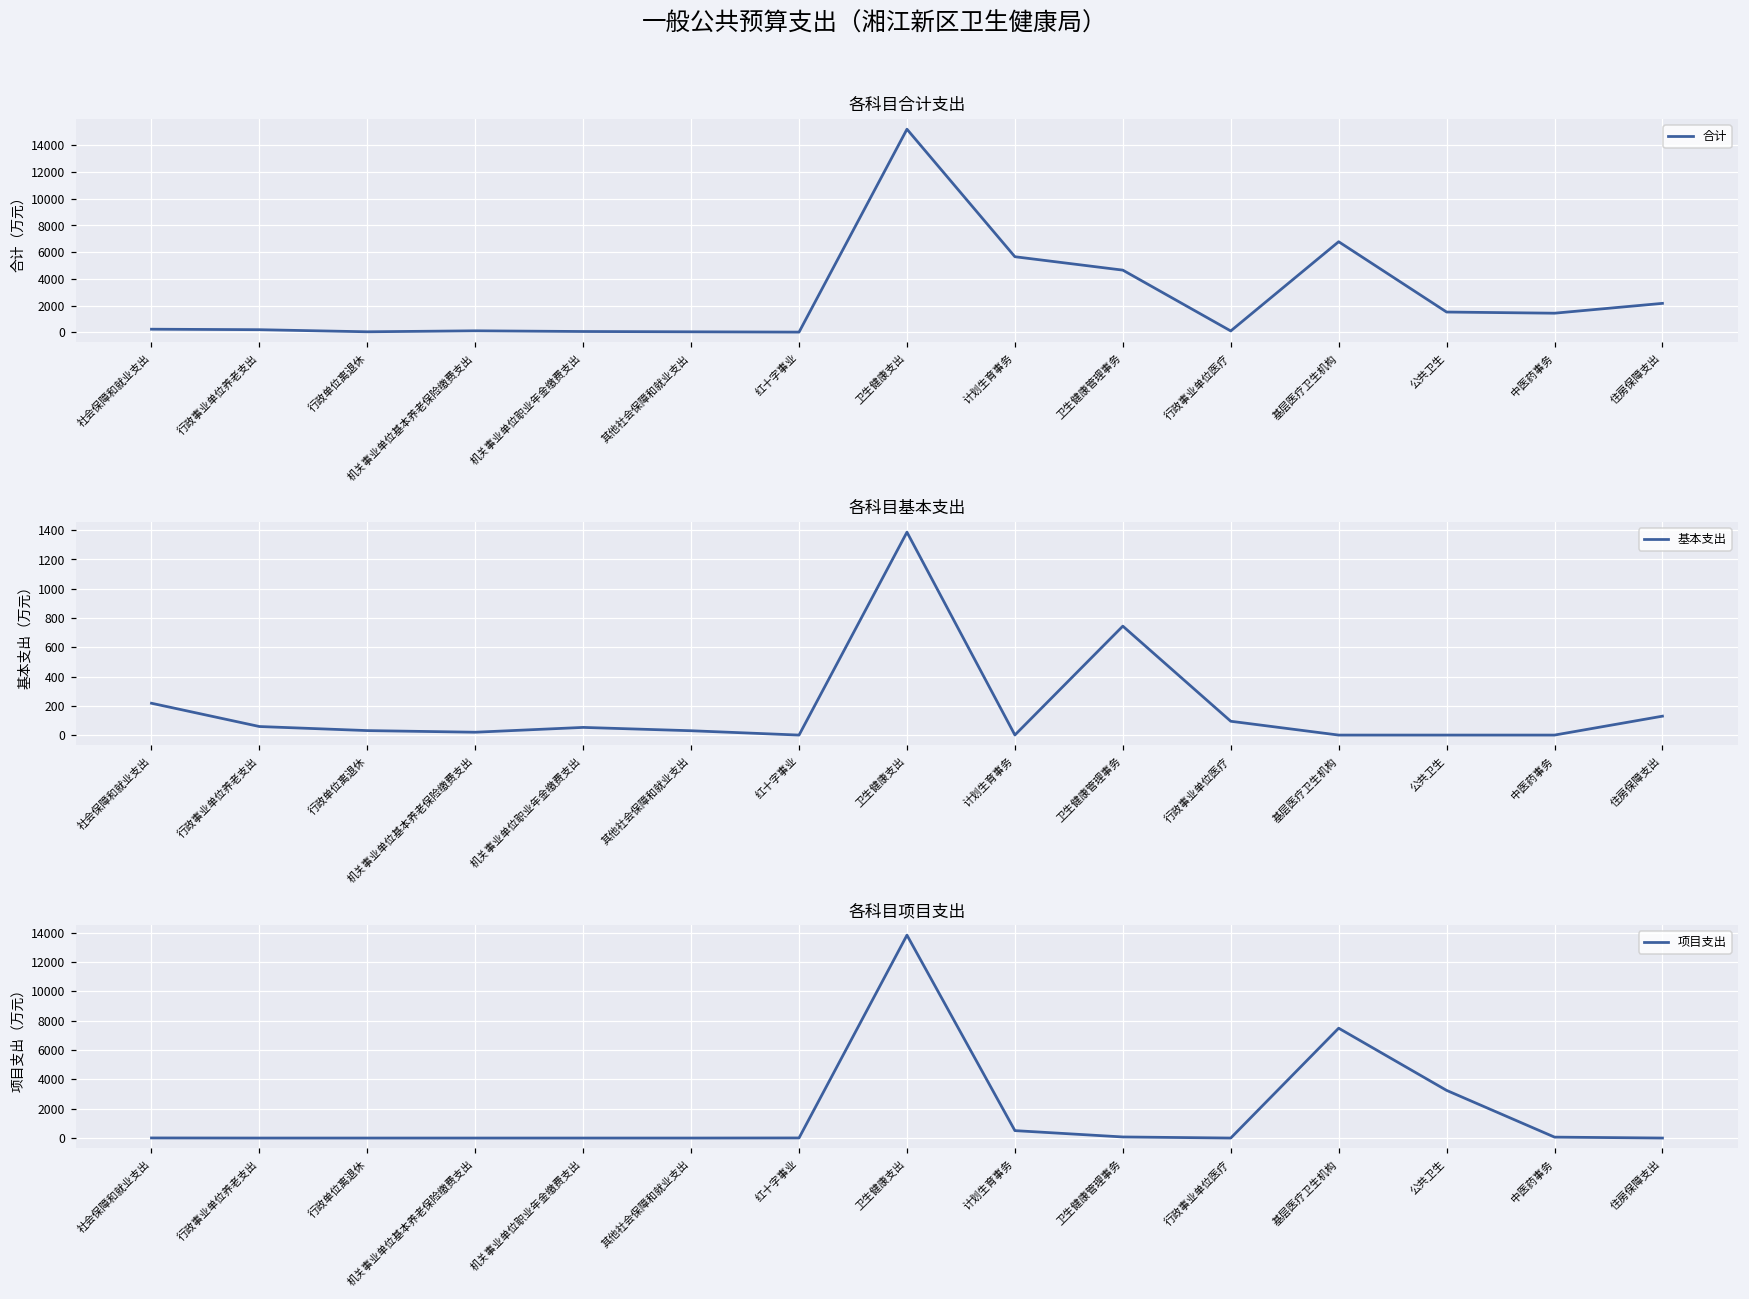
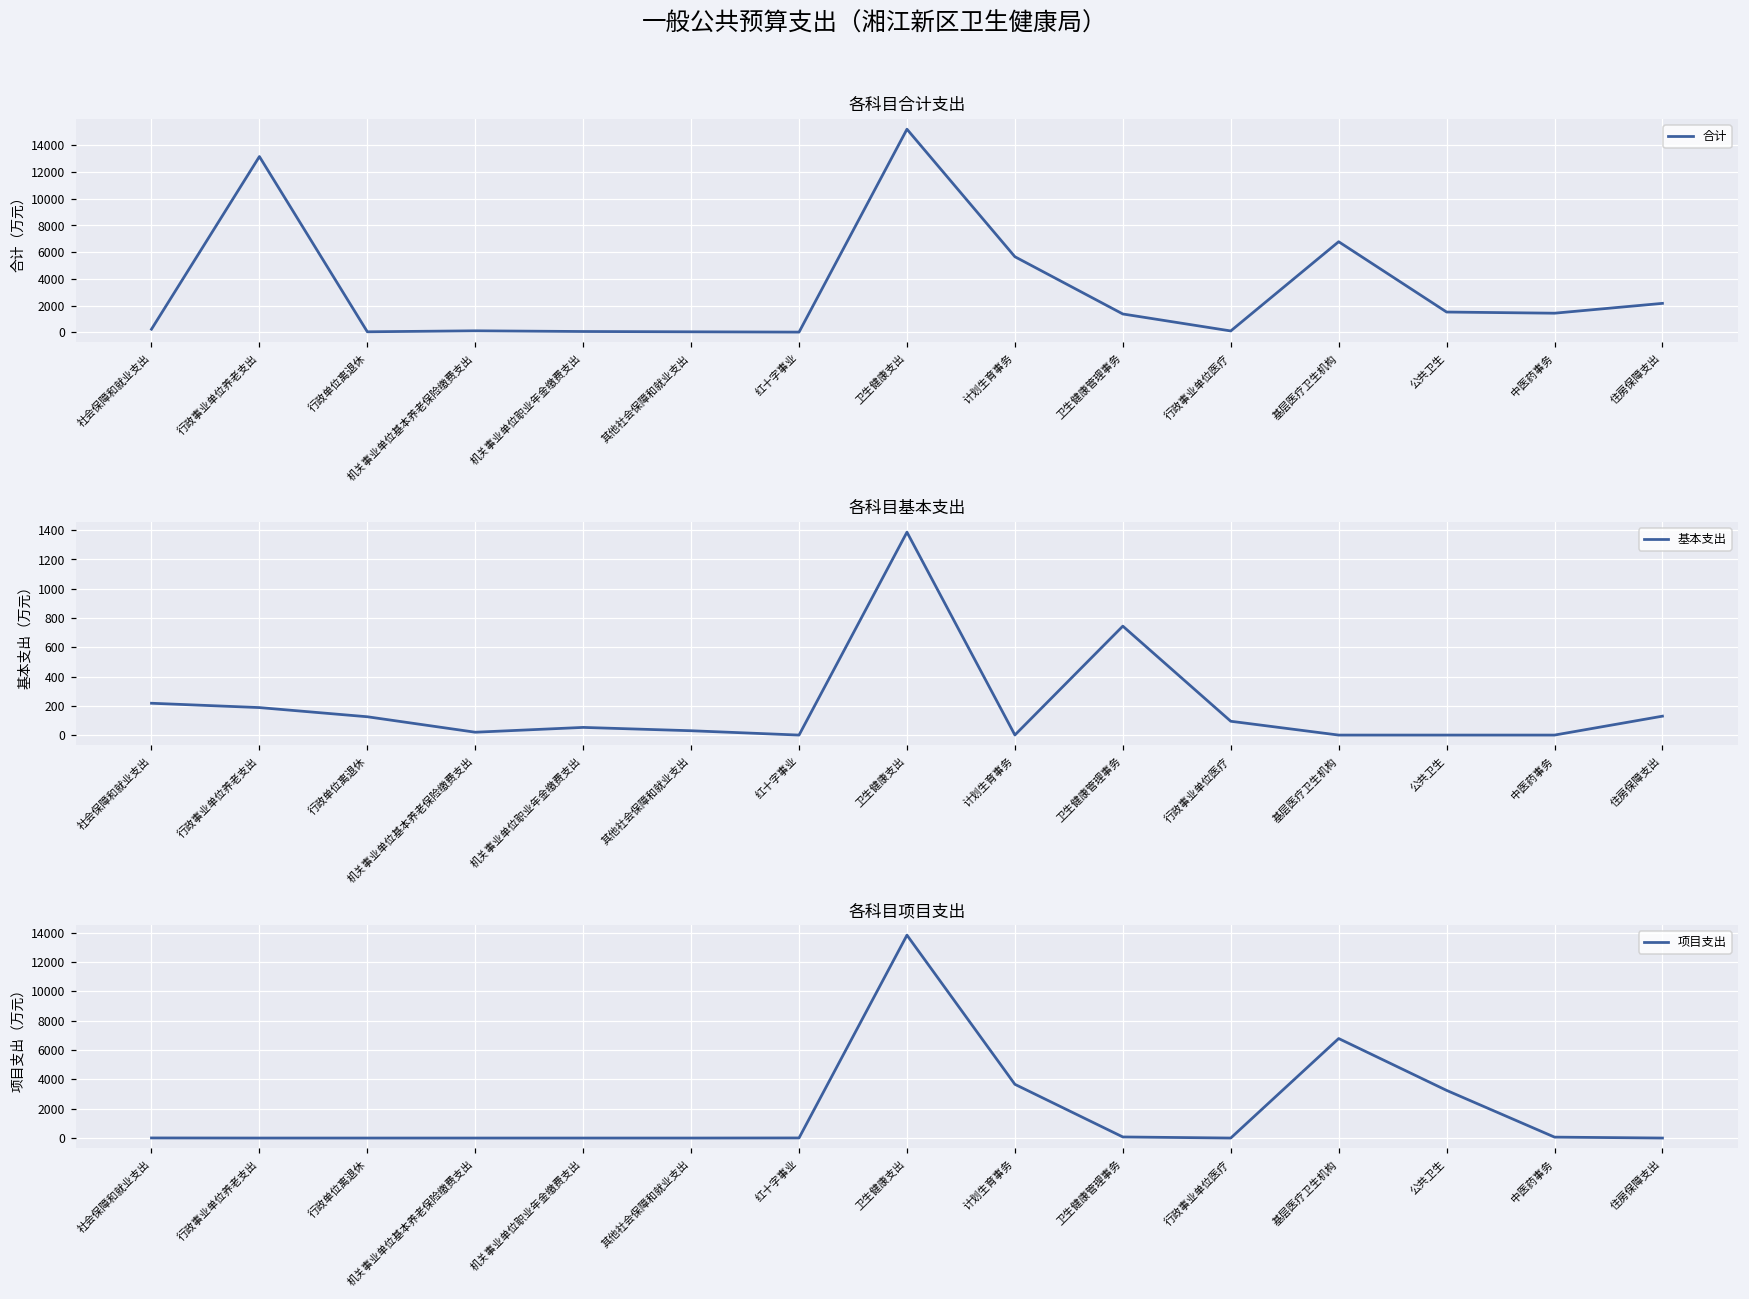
各科目合计支出, 行政事业单位养老支出: 200 -> 13200
各科目合计支出, 卫生健康管理事务: 4600 -> 1400
各科目基本支出, 行政事业单位养老支出: 60 -> 190
各科目基本支出, 行政单位离退休: 30 -> 130
各科目项目支出, 计划生育事务: 500 -> 3700
各科目项目支出, 基层医疗卫生机构: 7500 -> 6800
